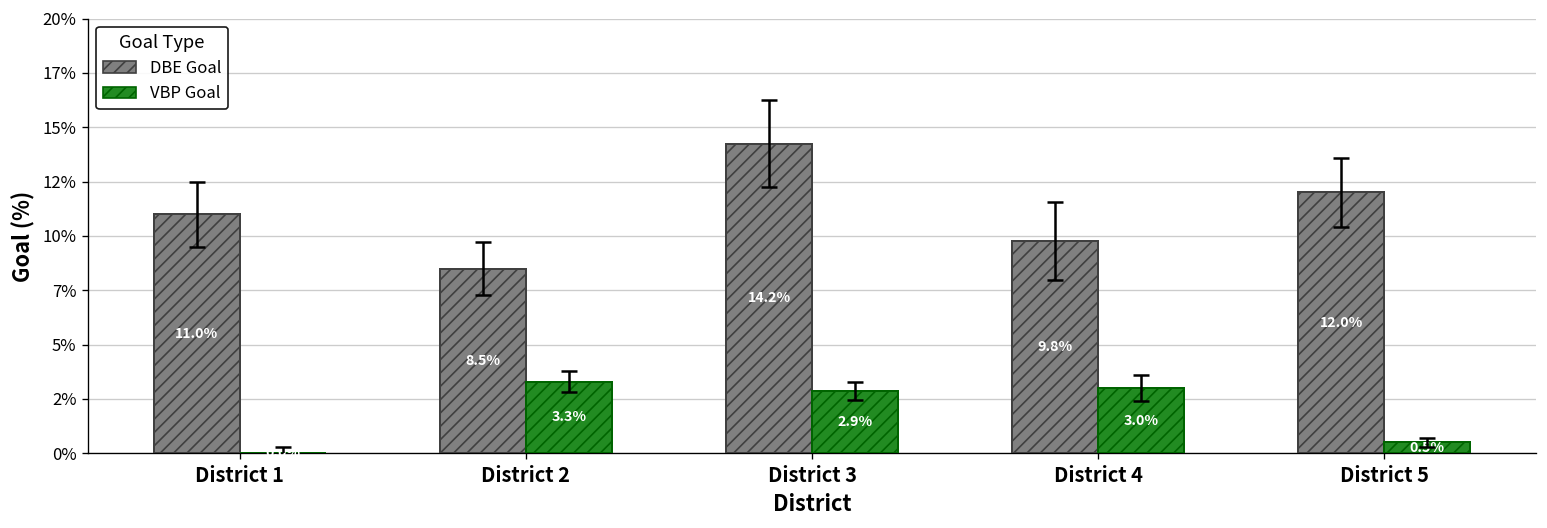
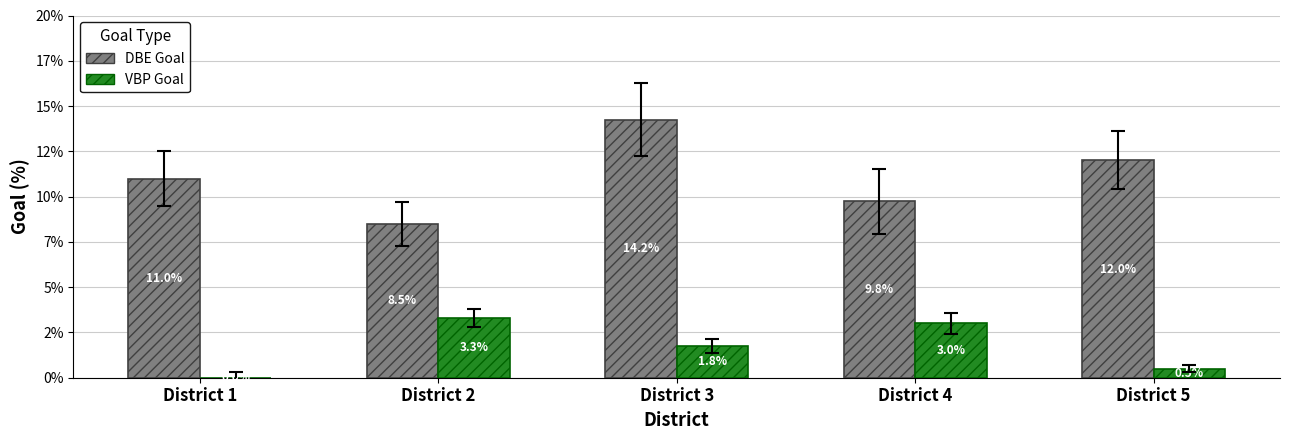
VBP Goal, District 3: 2.9% -> 1.8%
